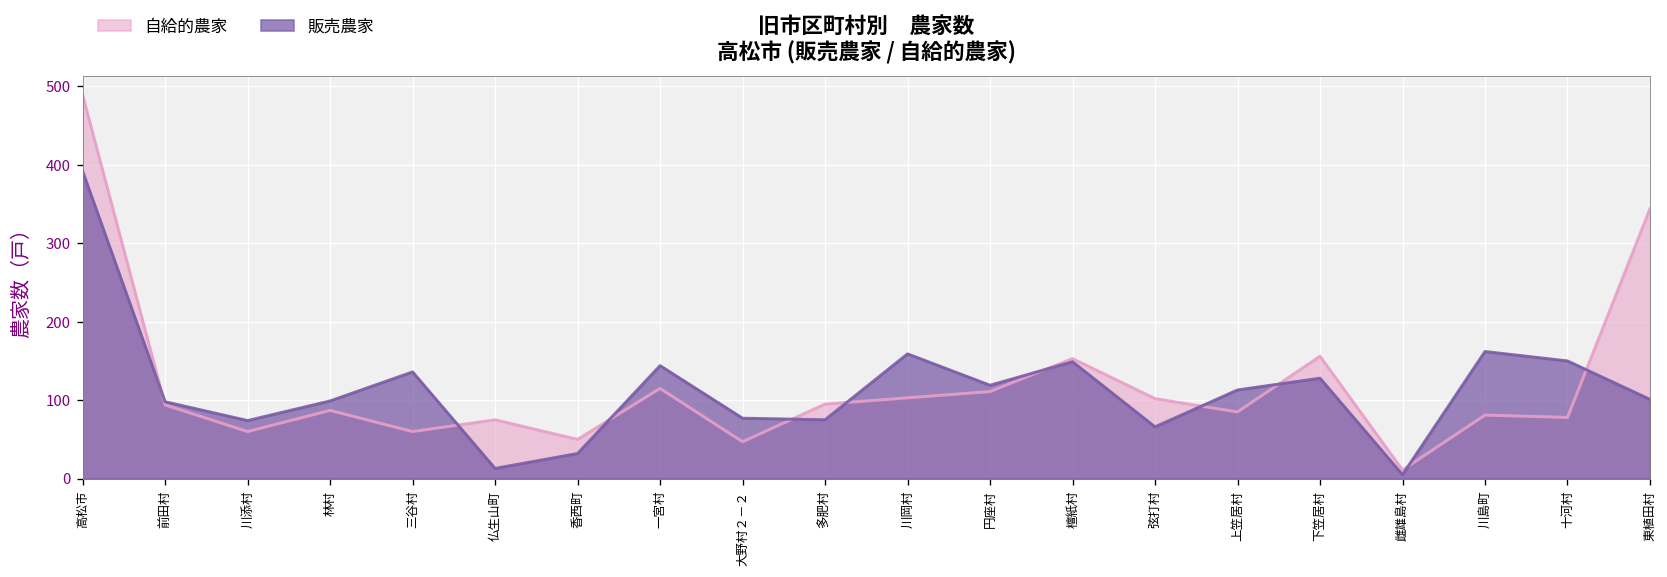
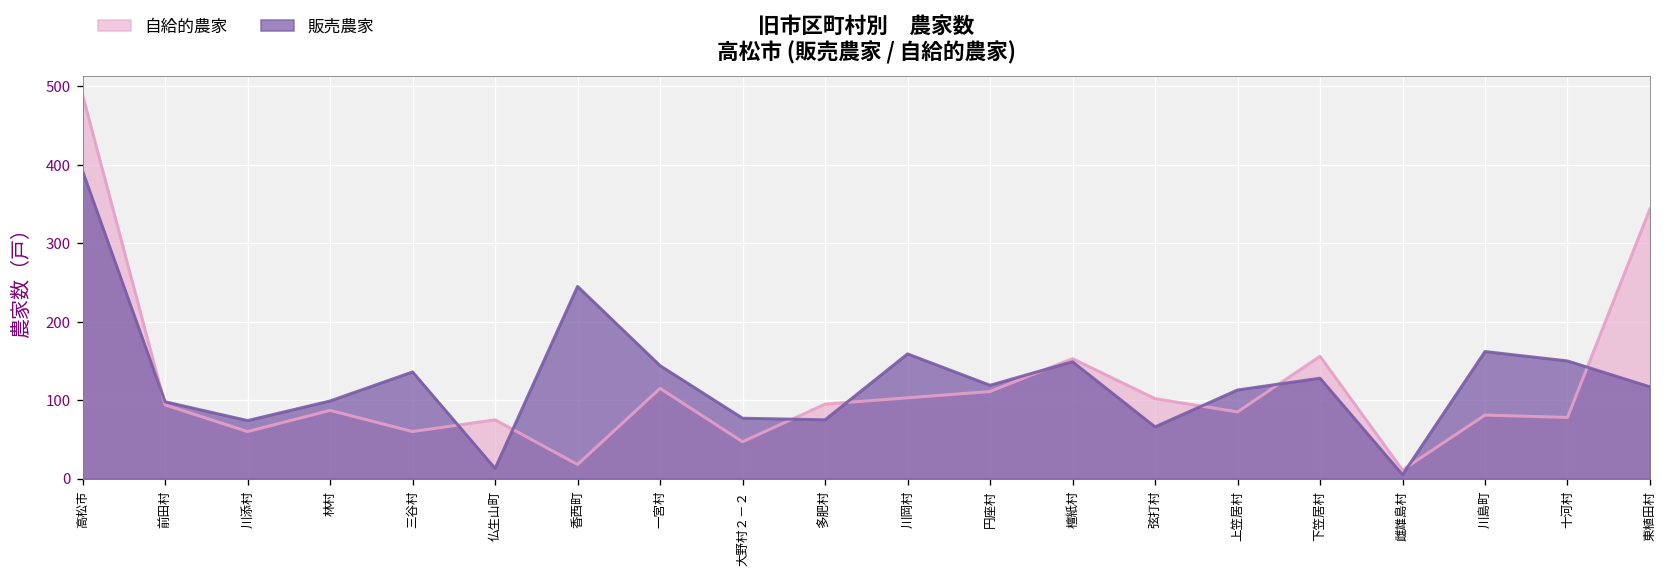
自給的農家, 香西町: 50 -> 20
販売農家, 香西町: 30 -> 250
販売農家, 東植田村: 100 -> 120
